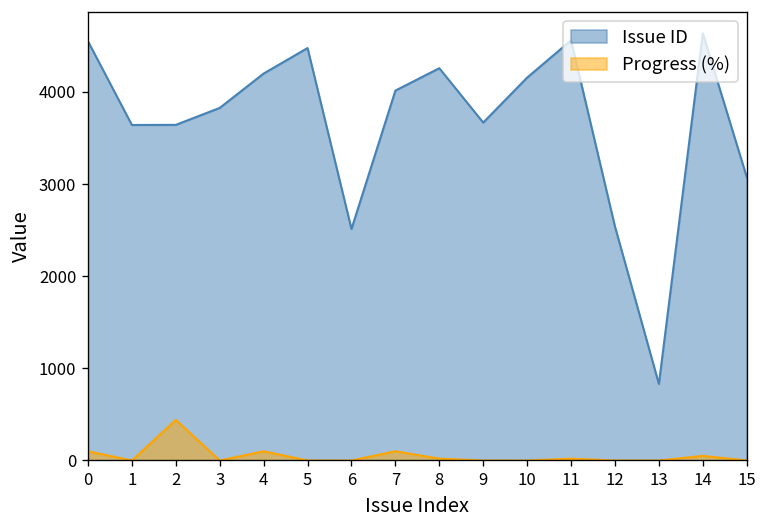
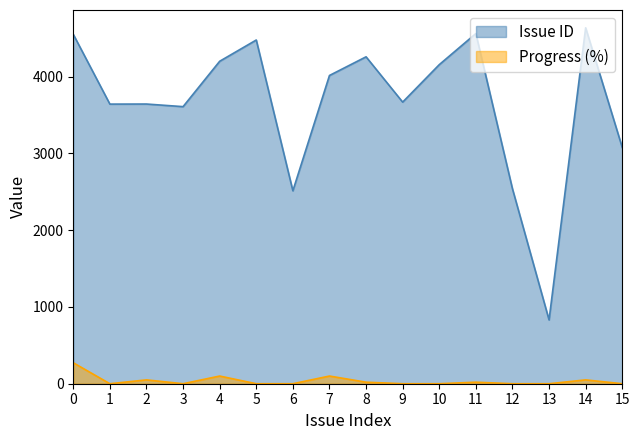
Progress (%), 0: 100 -> 300
Progress (%), 2: 400 -> 100
Issue ID, 3: 3800 -> 3600
